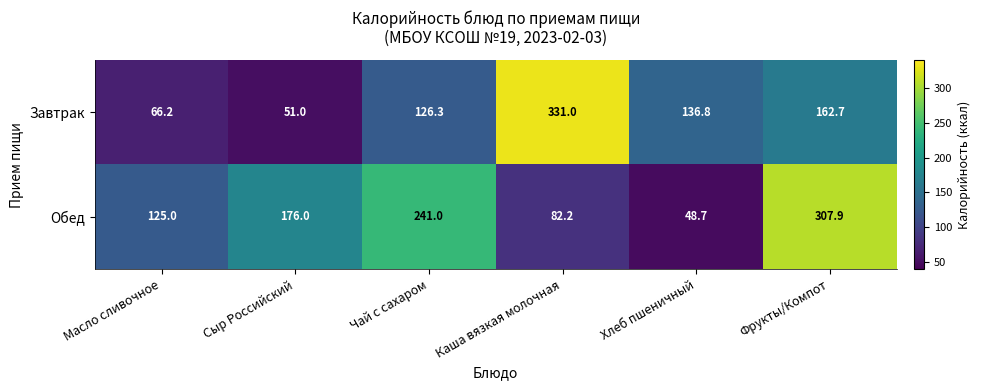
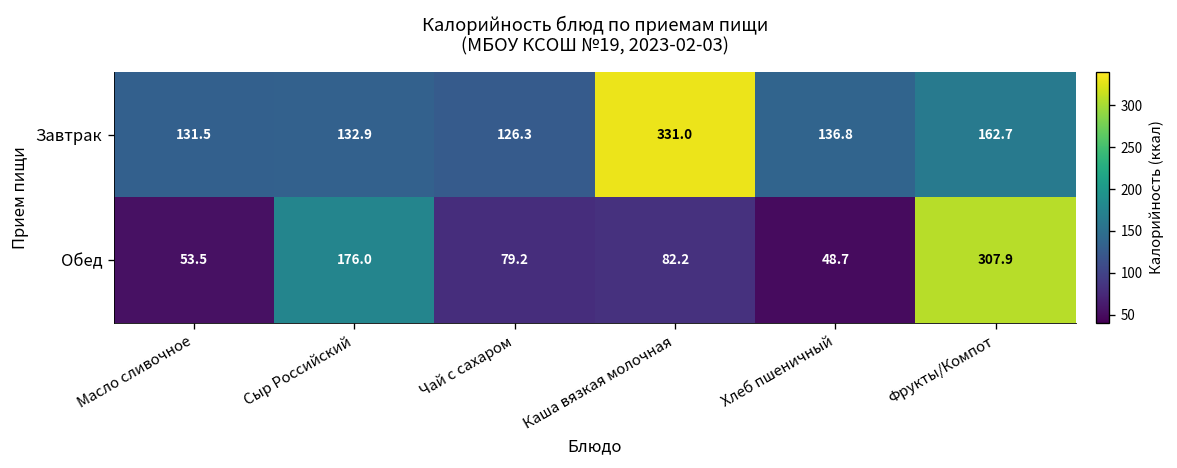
Завтрак, Масло сливочное: 66.2 -> 131.5
Завтрак, Сыр Российский: 51.0 -> 132.9
Обед, Масло сливочное: 125.0 -> 53.5
Обед, Чай с сахаром: 241.0 -> 79.2
